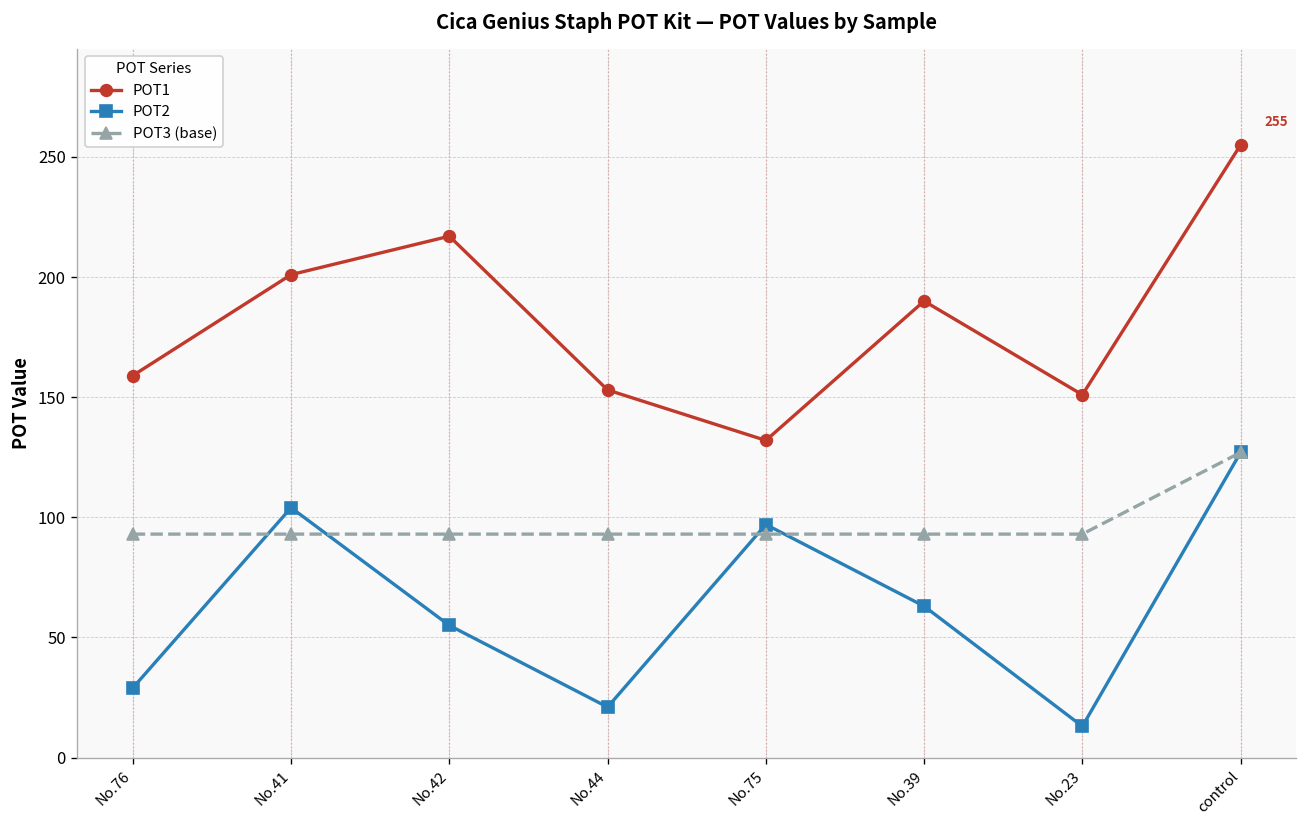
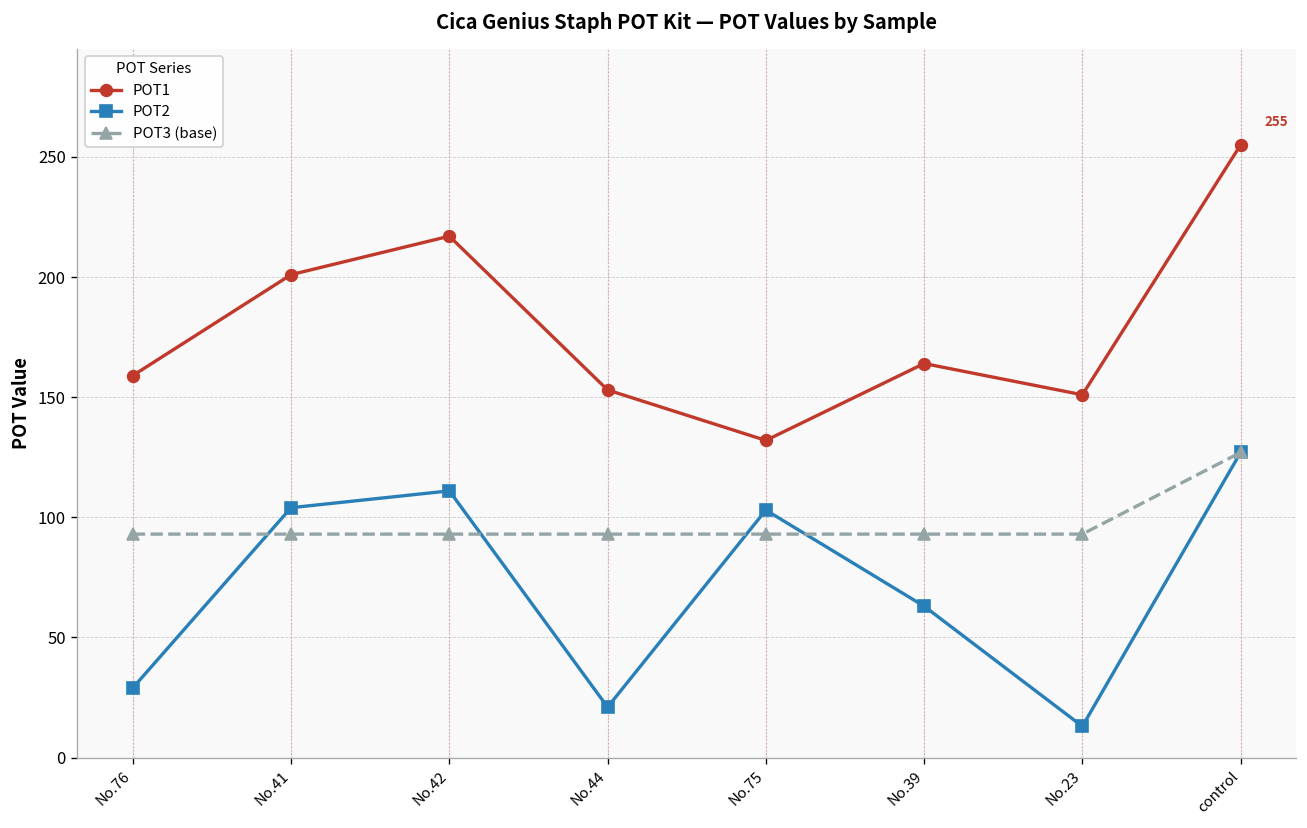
POT2, No.42: 55 -> 111
POT2, No.75: 97 -> 103
POT1, No.39: 190 -> 164
